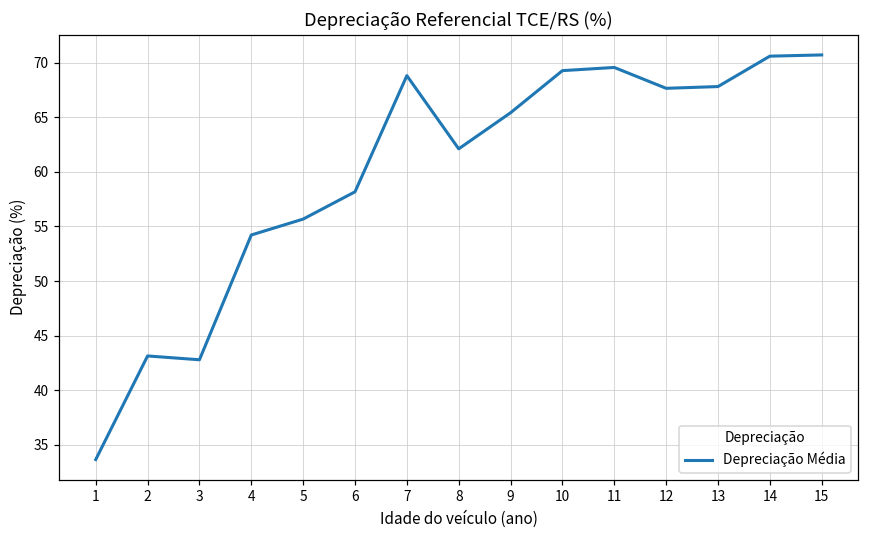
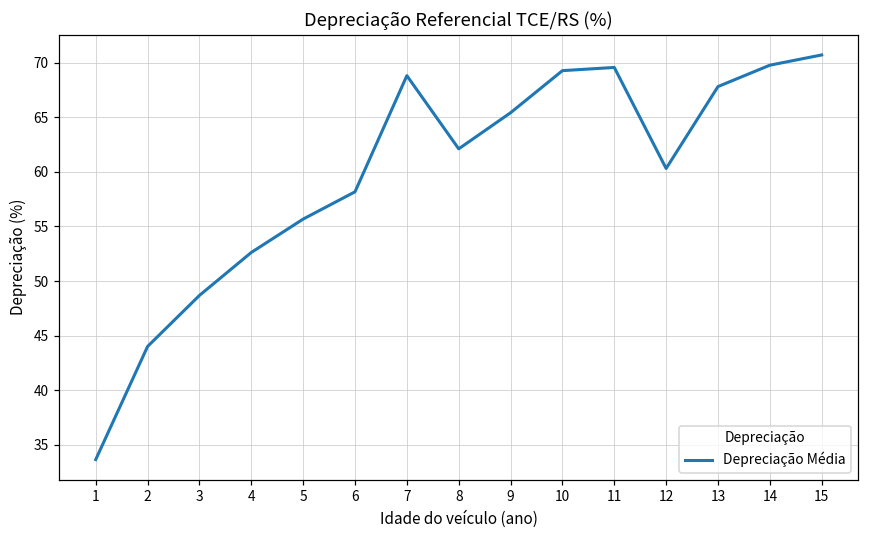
2: 43 -> 44
3: 43 -> 49
4: 54 -> 53
12: 68 -> 60
14: 71 -> 70
